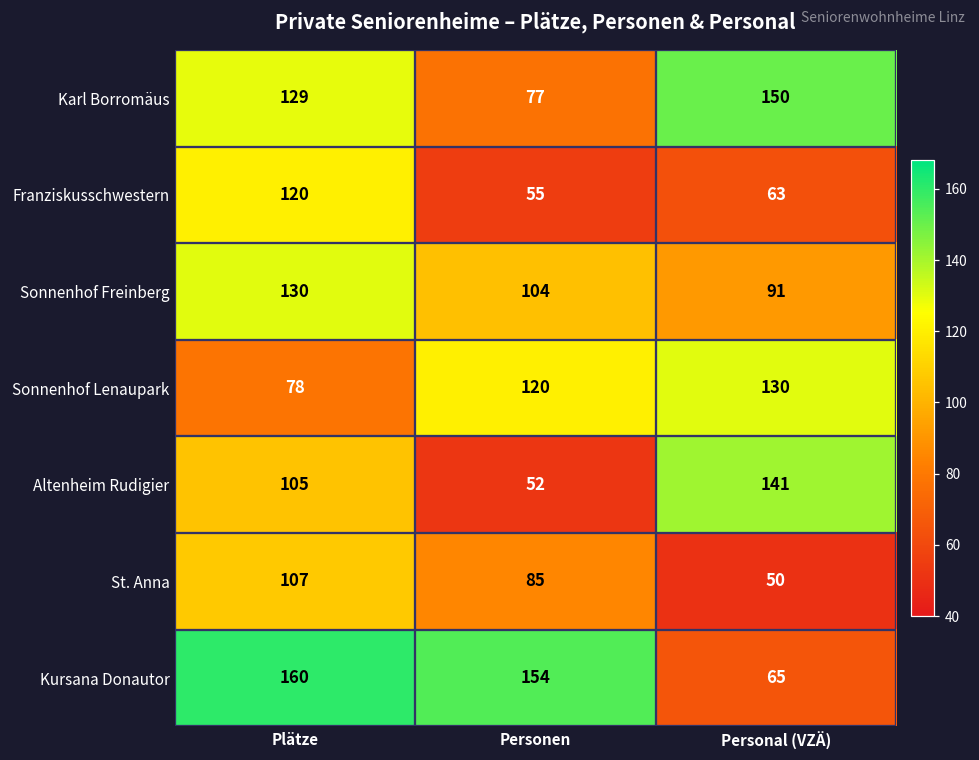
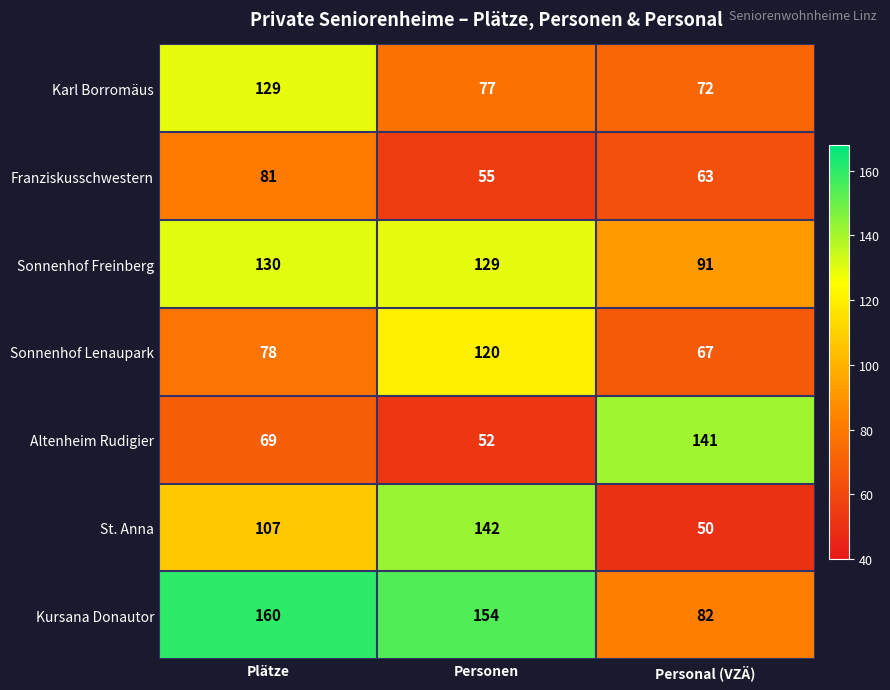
Karl Borromäus, Personal (VZÄ): 150 -> 72
Franziskusschwestern, Plätze: 120 -> 81
Sonnenhof Freinberg, Personen: 104 -> 129
Sonnenhof Lenaupark, Personal (VZÄ): 130 -> 67
Altenheim Rudigier, Plätze: 105 -> 69
St. Anna, Personen: 85 -> 142
Kursana Donautor, Personal (VZÄ): 65 -> 82
